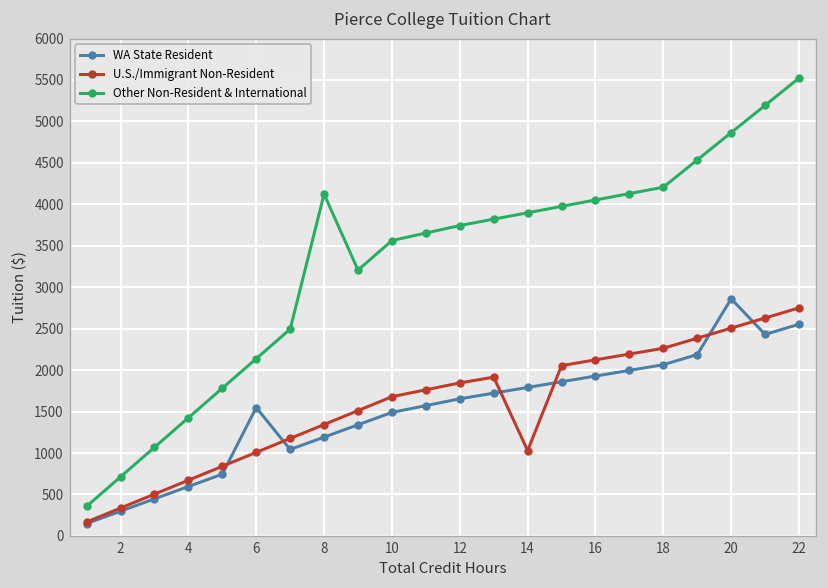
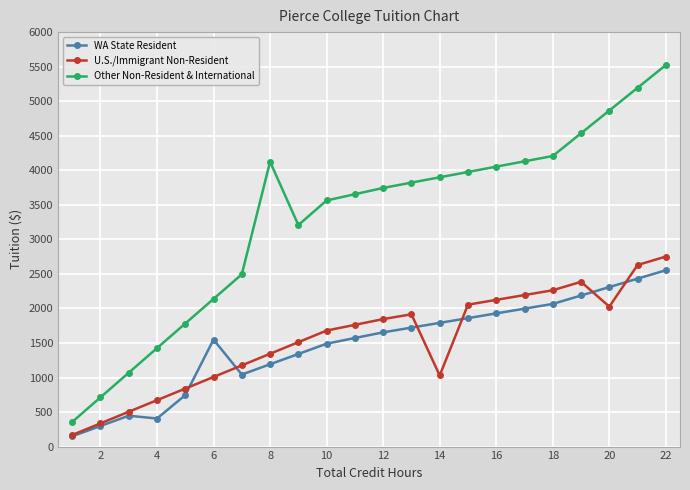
WA State Resident, 4: 600 -> 400
WA State Resident, 20: 2900 -> 2300
U.S./Immigrant Non-Resident, 20: 2500 -> 2000
